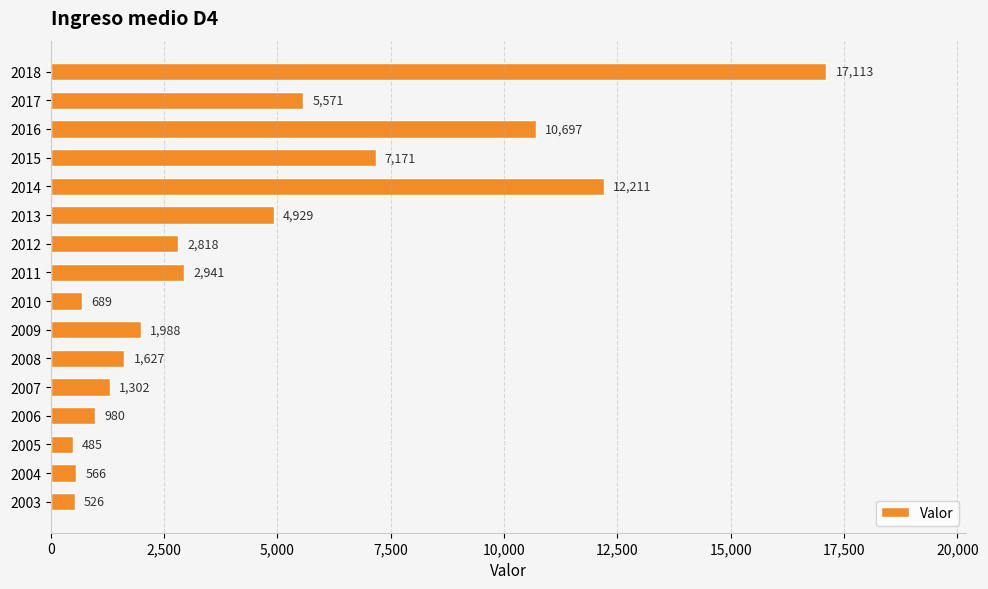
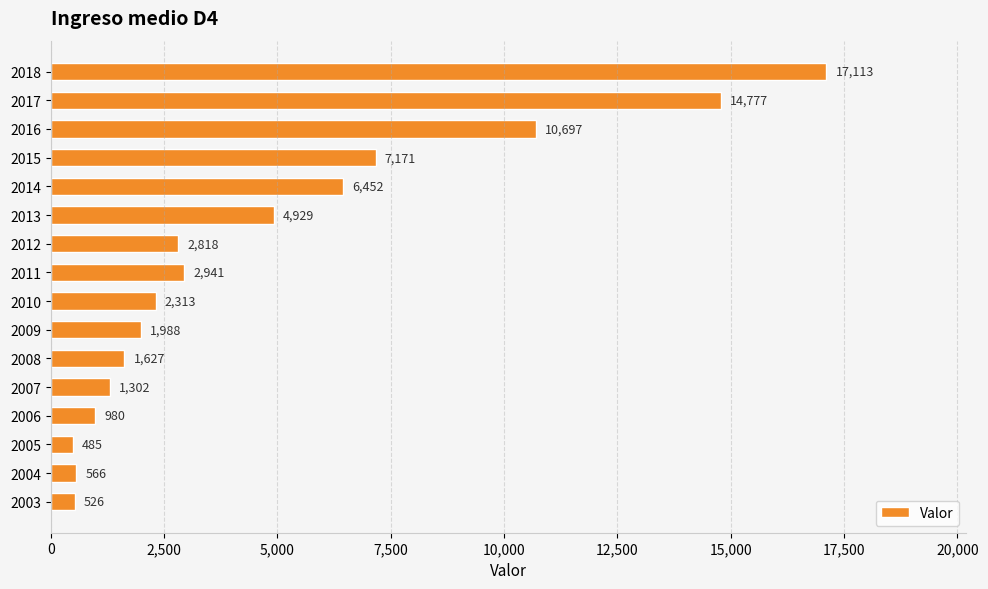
2017: 5,571 -> 14,777
2014: 12,211 -> 6,452
2010: 689 -> 2,313
